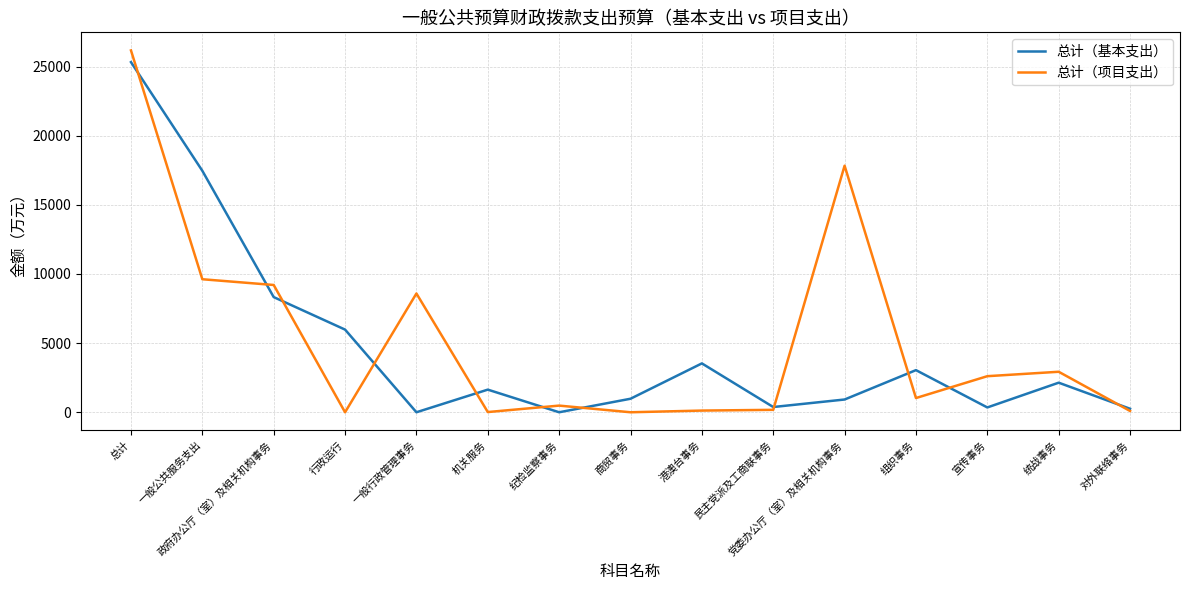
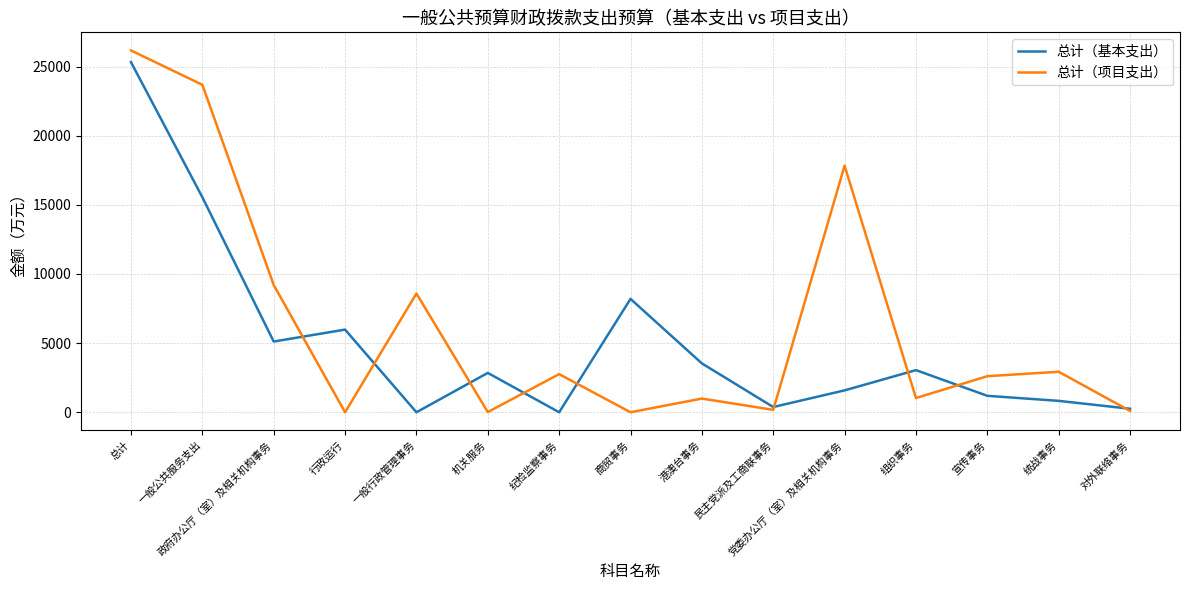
总计（基本支出）, 一般公共服务支出: 17500 -> 15600
总计（项目支出）, 一般公共服务支出: 9600 -> 23700
总计（基本支出）, 政府办公厅（室）及相关机构事务: 8300 -> 5100
总计（基本支出）, 机关服务: 1600 -> 2800
总计（项目支出）, 纪检监察事务: 500 -> 2800
总计（基本支出）, 商贸事务: 1000 -> 8200
总计（项目支出）, 港澳台事务: 100 -> 1000
总计（基本支出）, 党委办公厅（室）及相关机构事务: 900 -> 1600
总计（基本支出）, 宣传事务: 300 -> 1200
总计（基本支出）, 统战事务: 2100 -> 800
